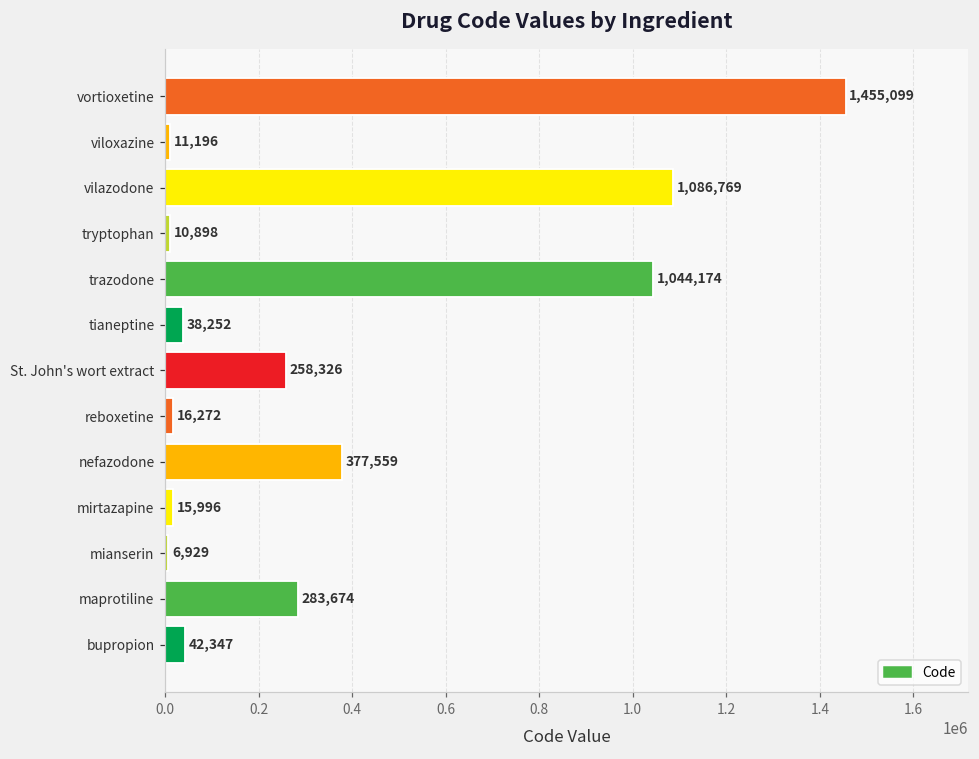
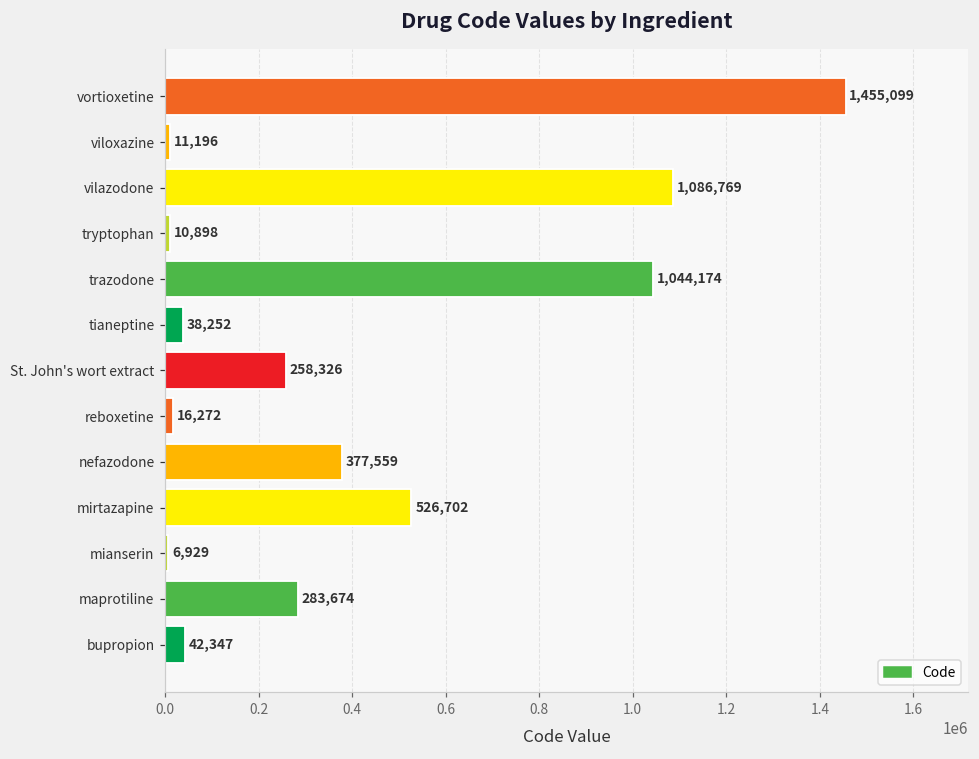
mirtazapine: 15,996 -> 526,702
